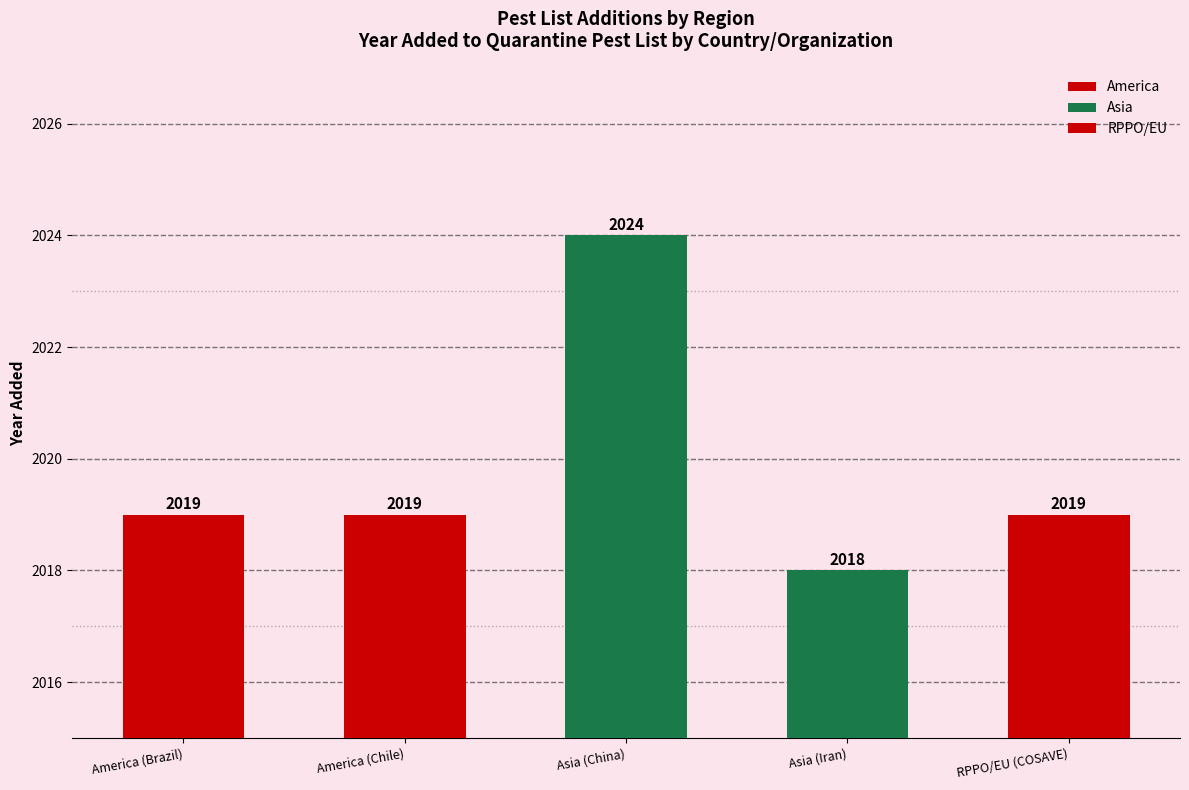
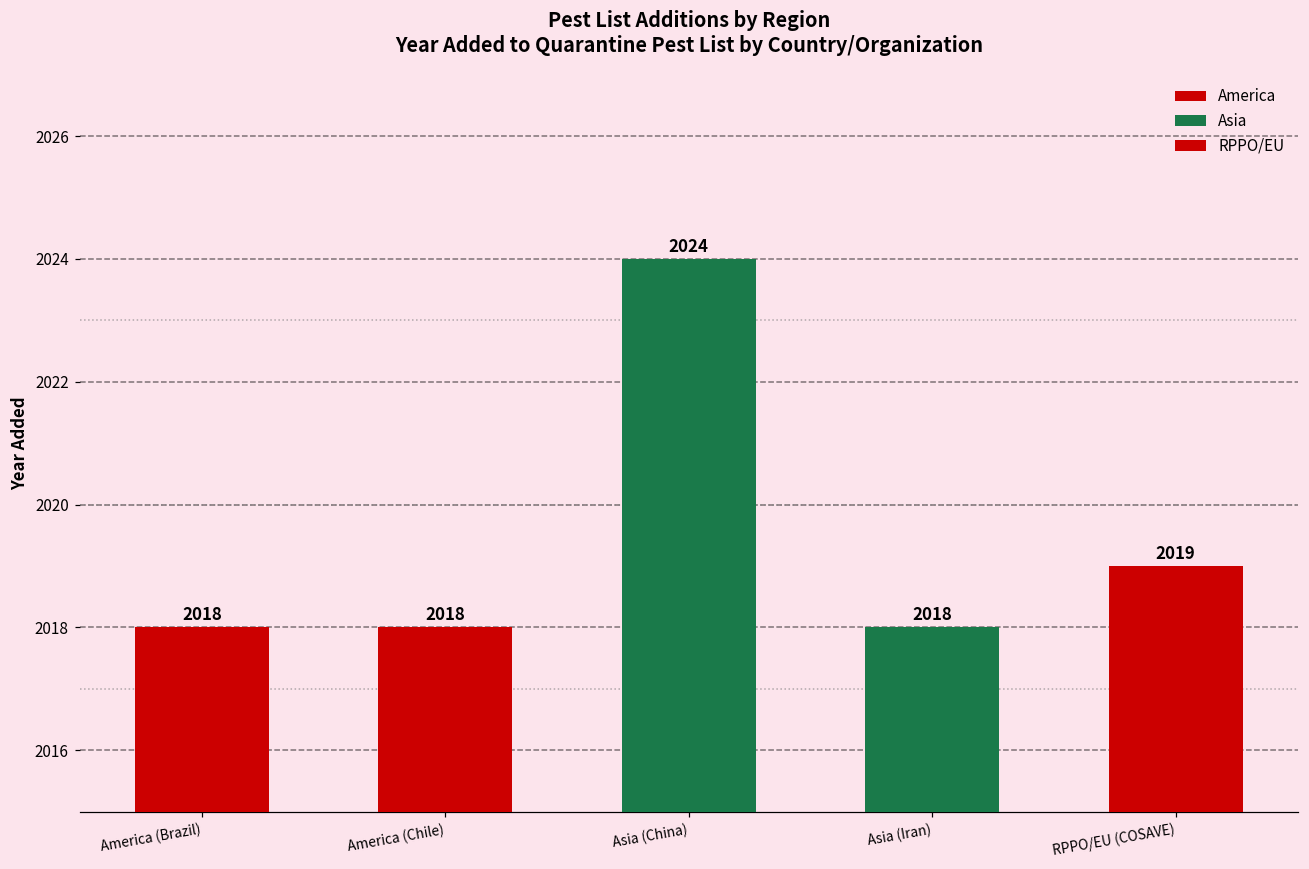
America (Brazil): 2019 -> 2018
America (Chile): 2019 -> 2018
